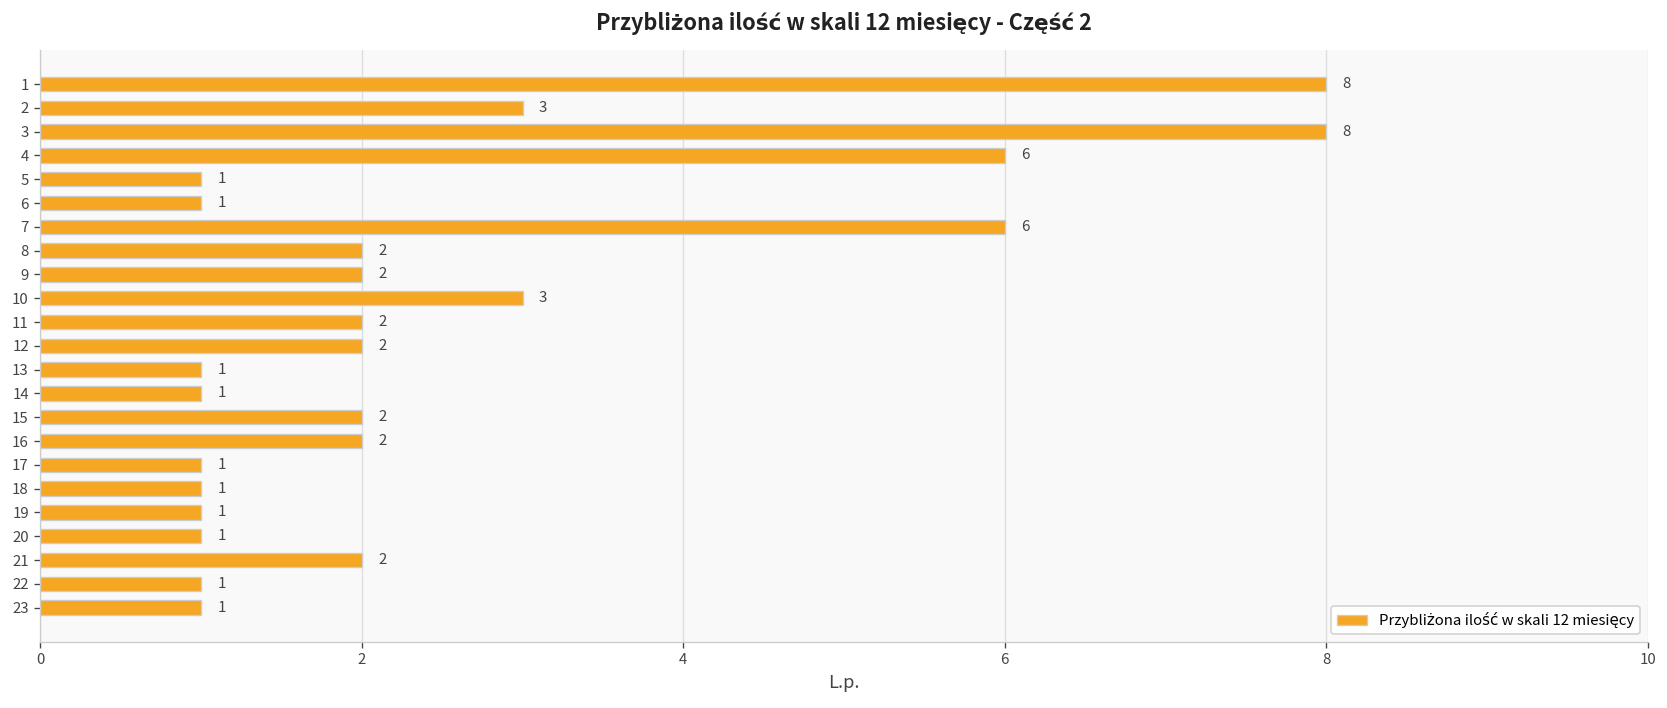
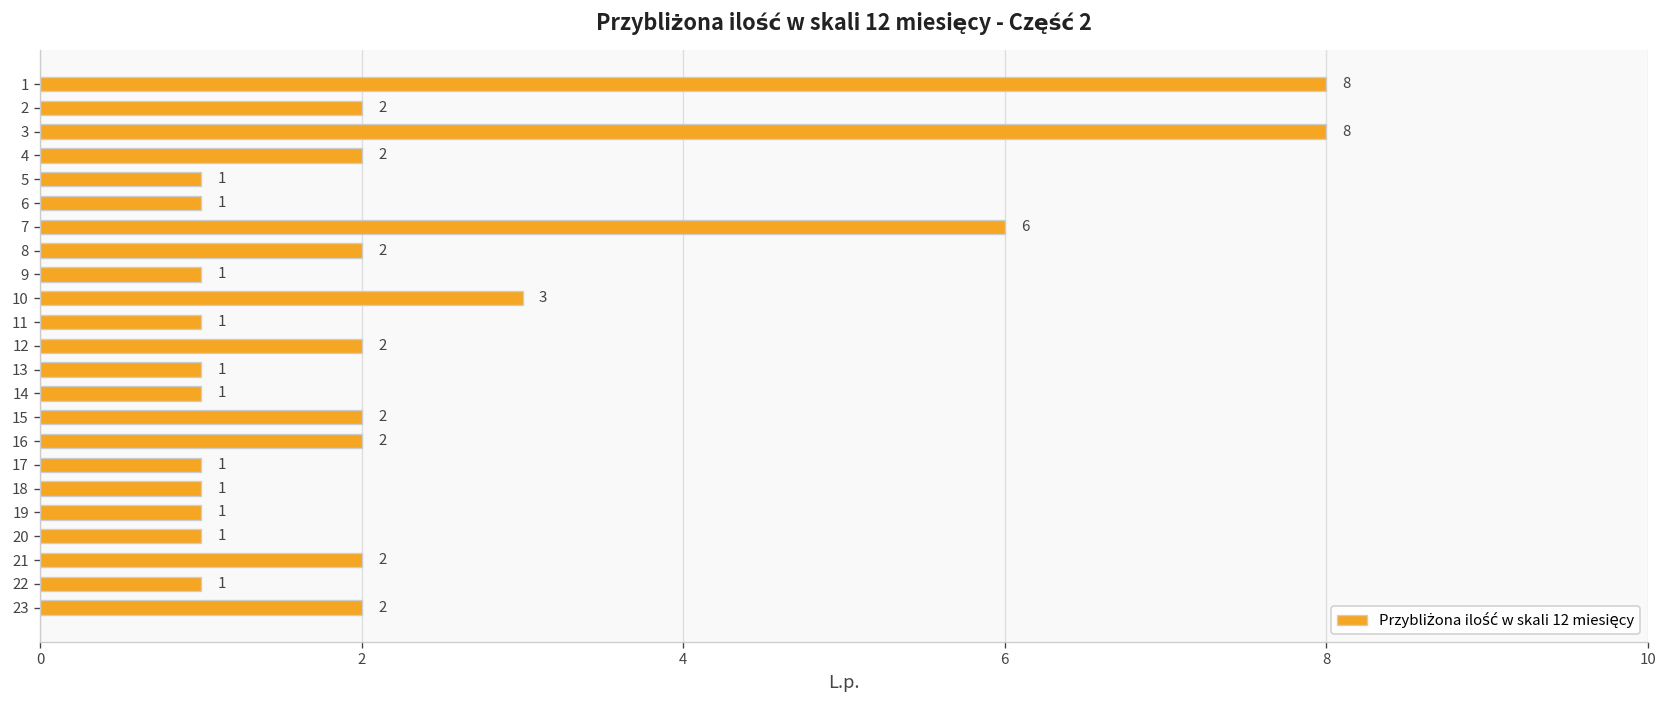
2: 3 -> 2
4: 6 -> 2
9: 2 -> 1
11: 2 -> 1
23: 1 -> 2
